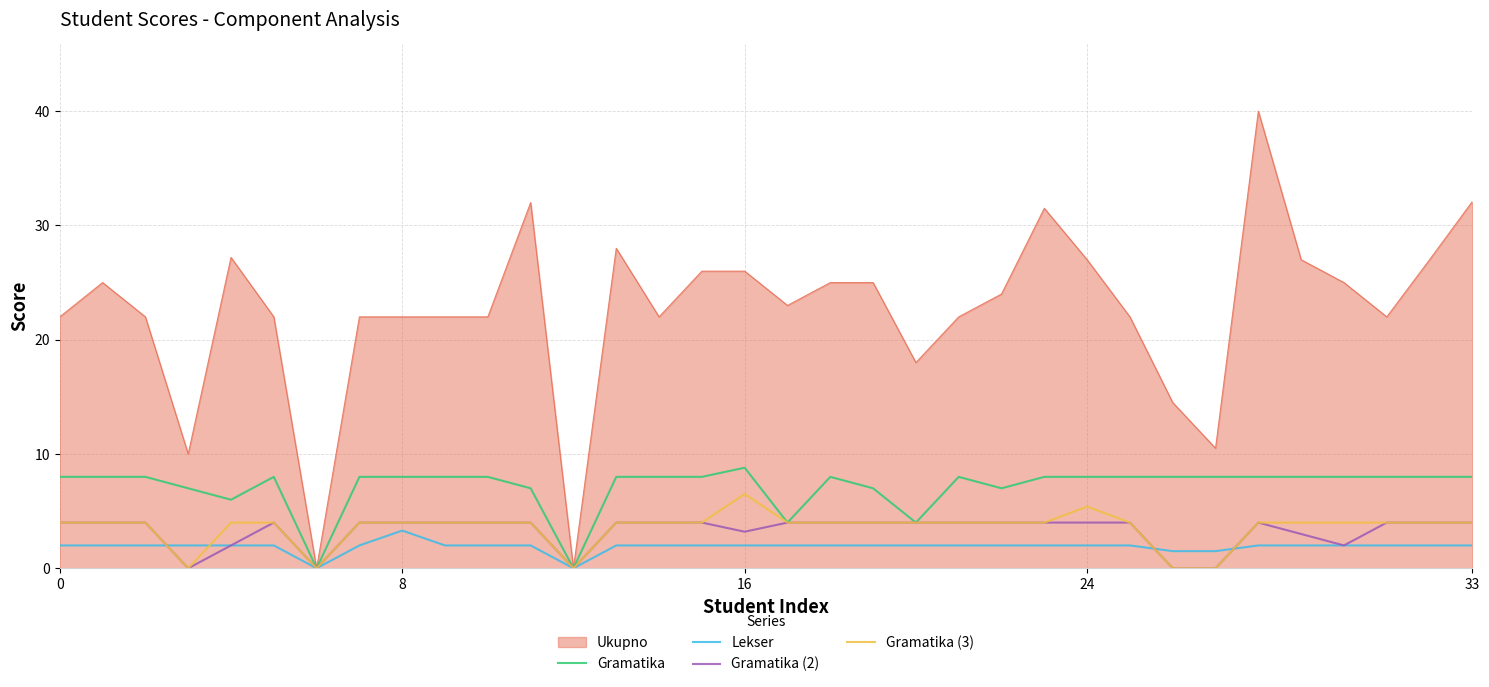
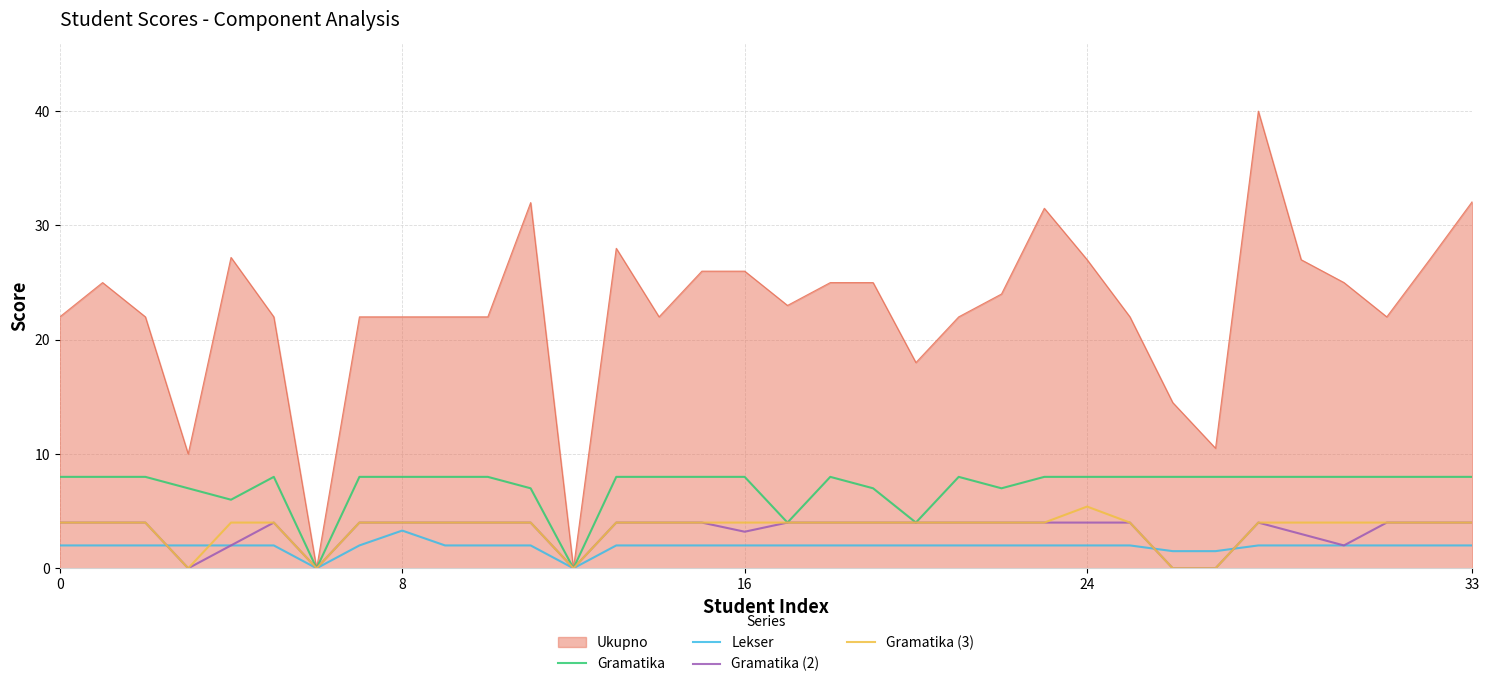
Gramatika, 16: 8.8 -> 8.0
Gramatika (3), 16: 6.5 -> 4.0
